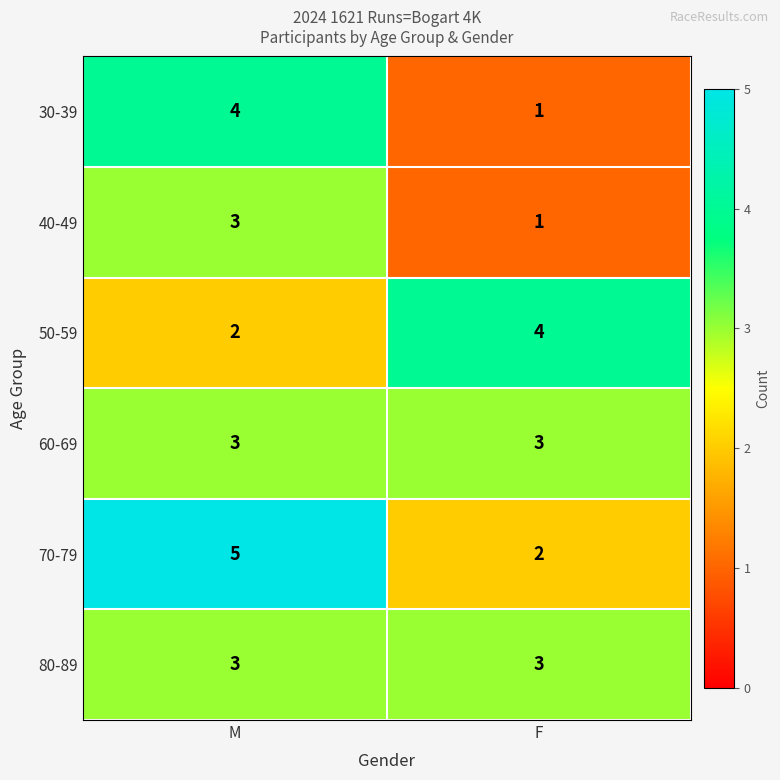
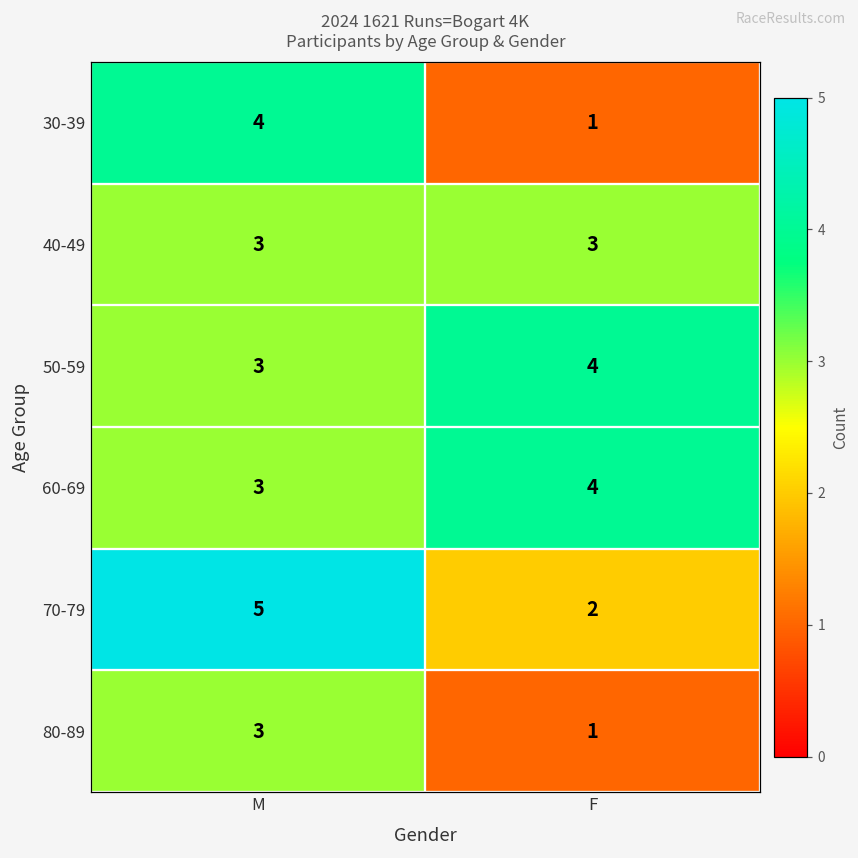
40-49, F: 1 -> 3
50-59, M: 2 -> 3
60-69, F: 3 -> 4
80-89, F: 3 -> 1
